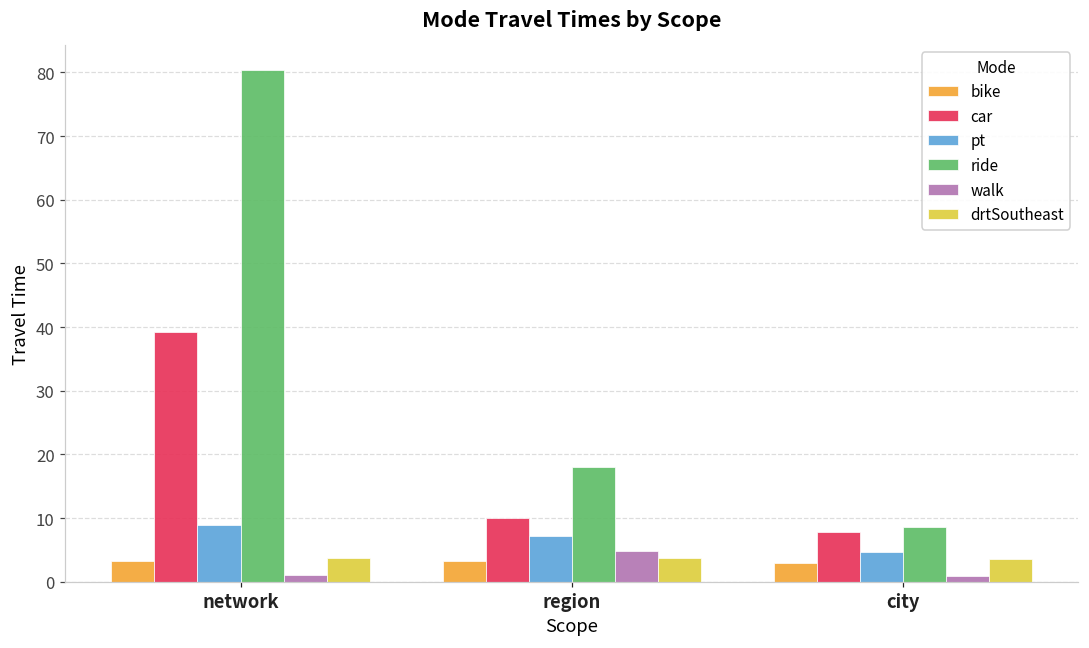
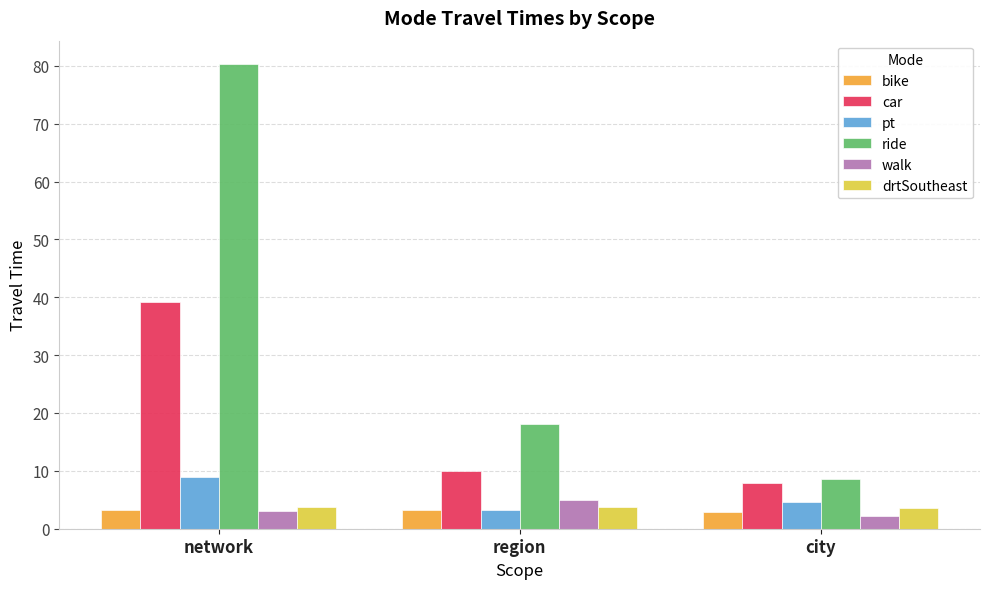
walk, network: 1 -> 3
pt, region: 7 -> 3
walk, city: 1 -> 2
